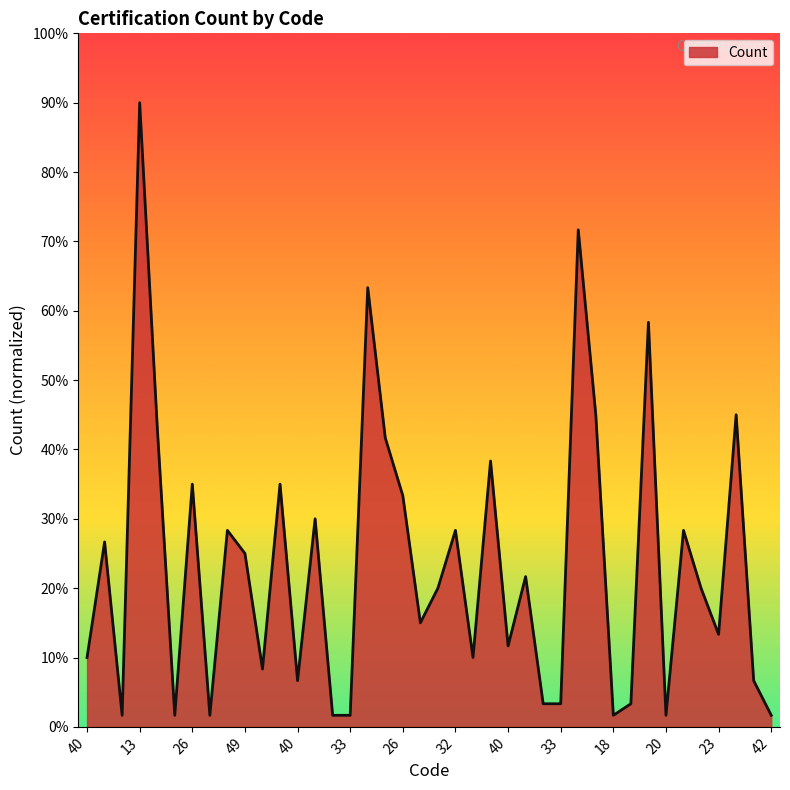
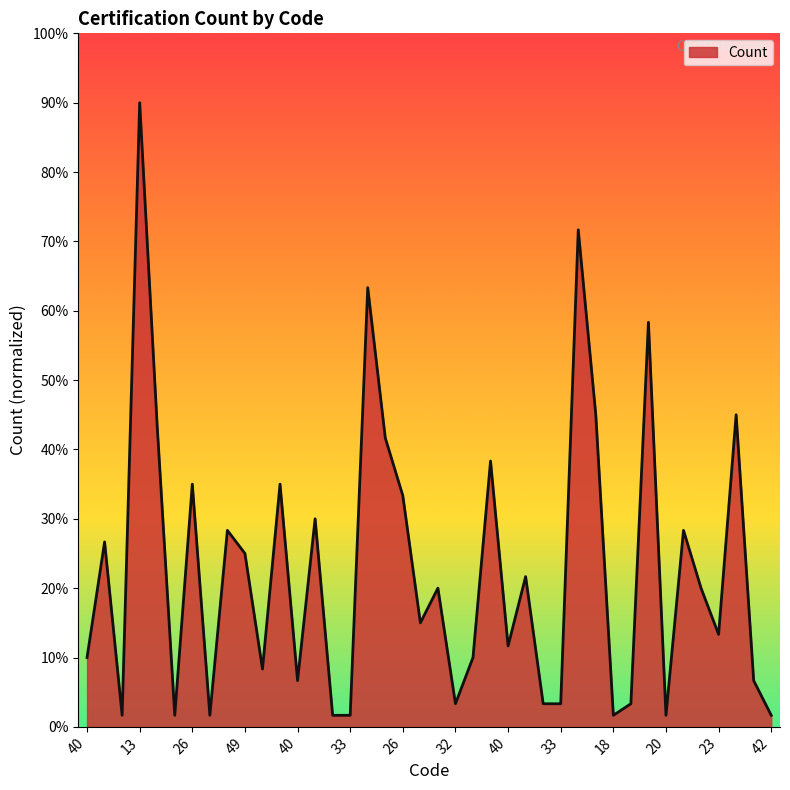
32: 28% -> 3%
